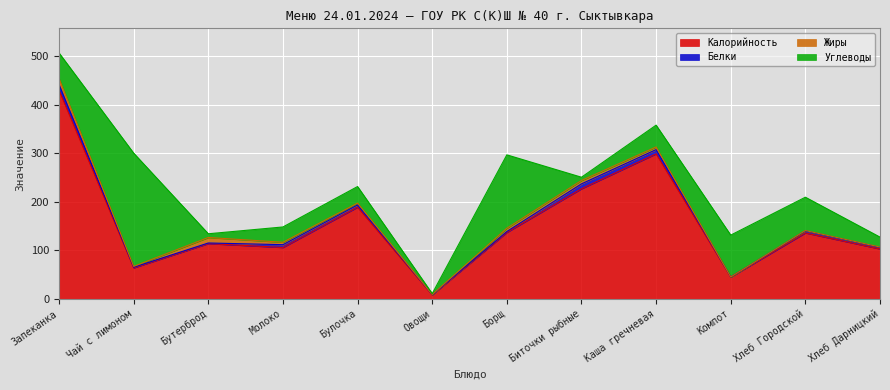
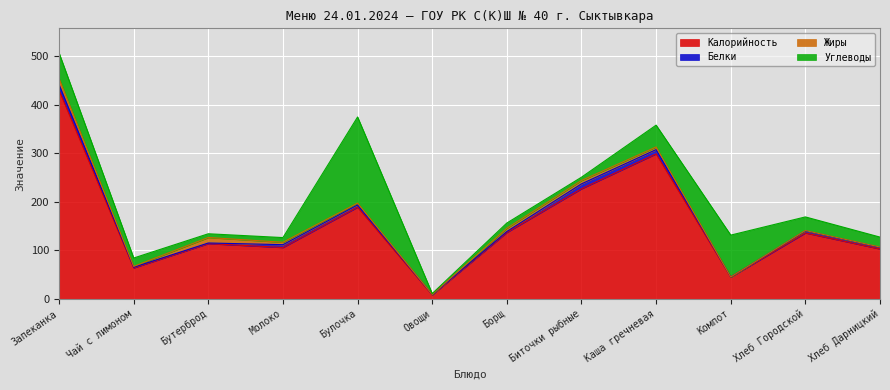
Углеводы, Чай с лимоном: 230 -> 20
Углеводы, Молоко: 30 -> 10
Углеводы, Булочка: 30 -> 180
Углеводы, Борщ: 150 -> 10
Углеводы, Хлеб Городской: 70 -> 30
